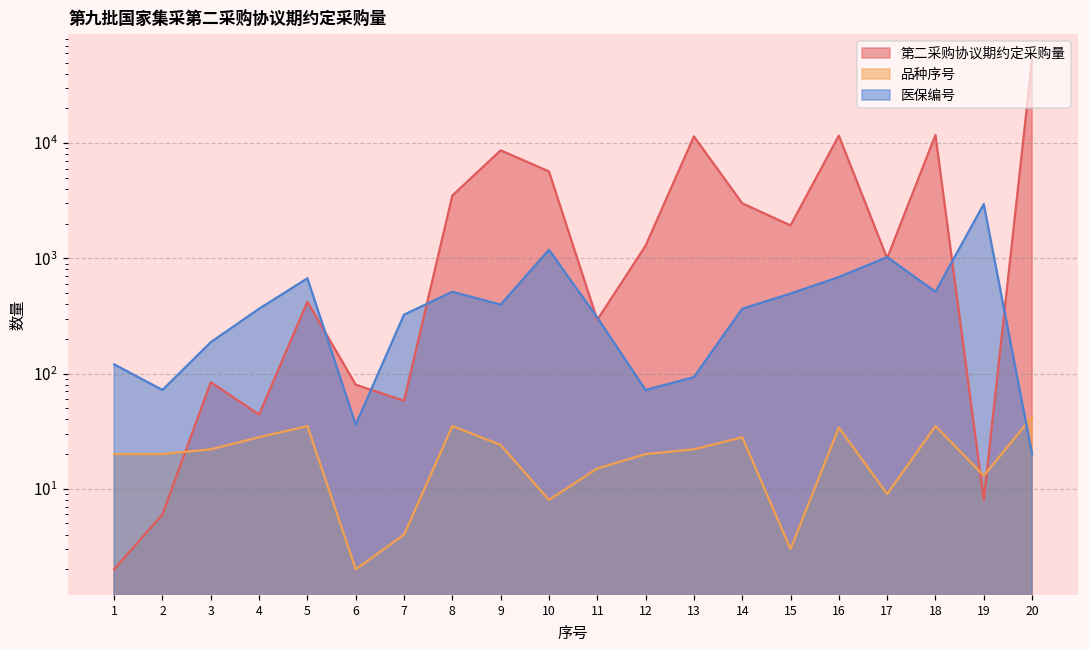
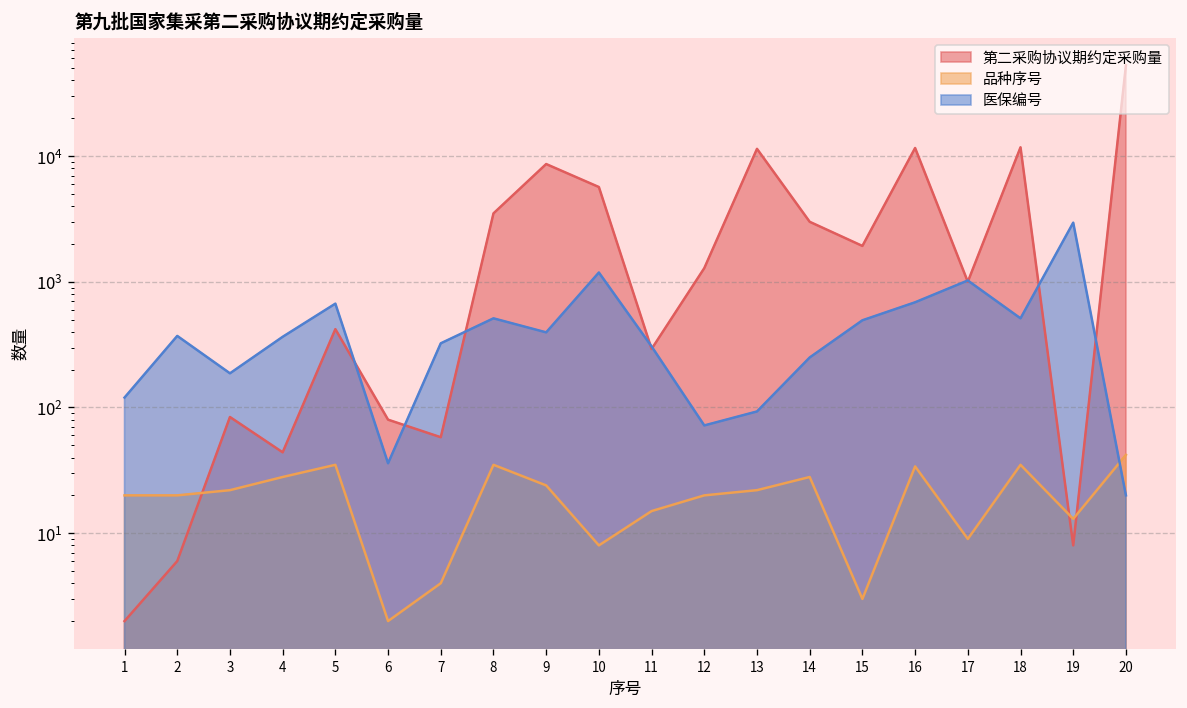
医保编号, 2: 70 -> 370
医保编号, 14: 370 -> 250
